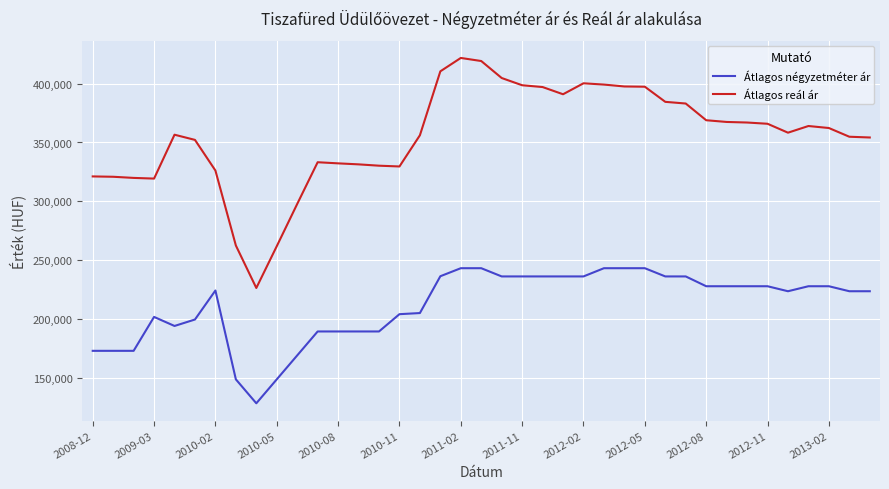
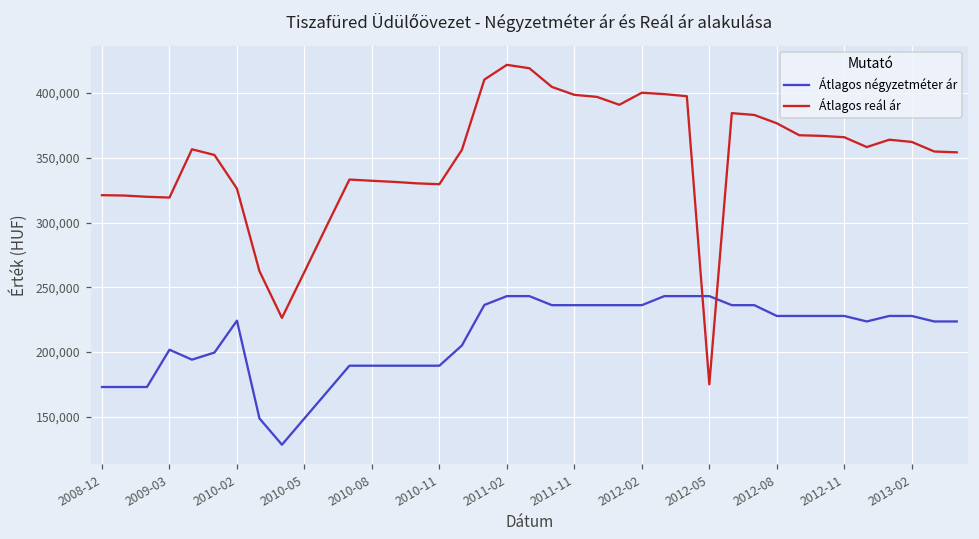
Átlagos négyzetméter ár, 2010-11: 204,000 -> 189,000
Átlagos reál ár, 2012-05: 397,000 -> 175,000
Átlagos reál ár, 2012-08: 369,000 -> 377,000
